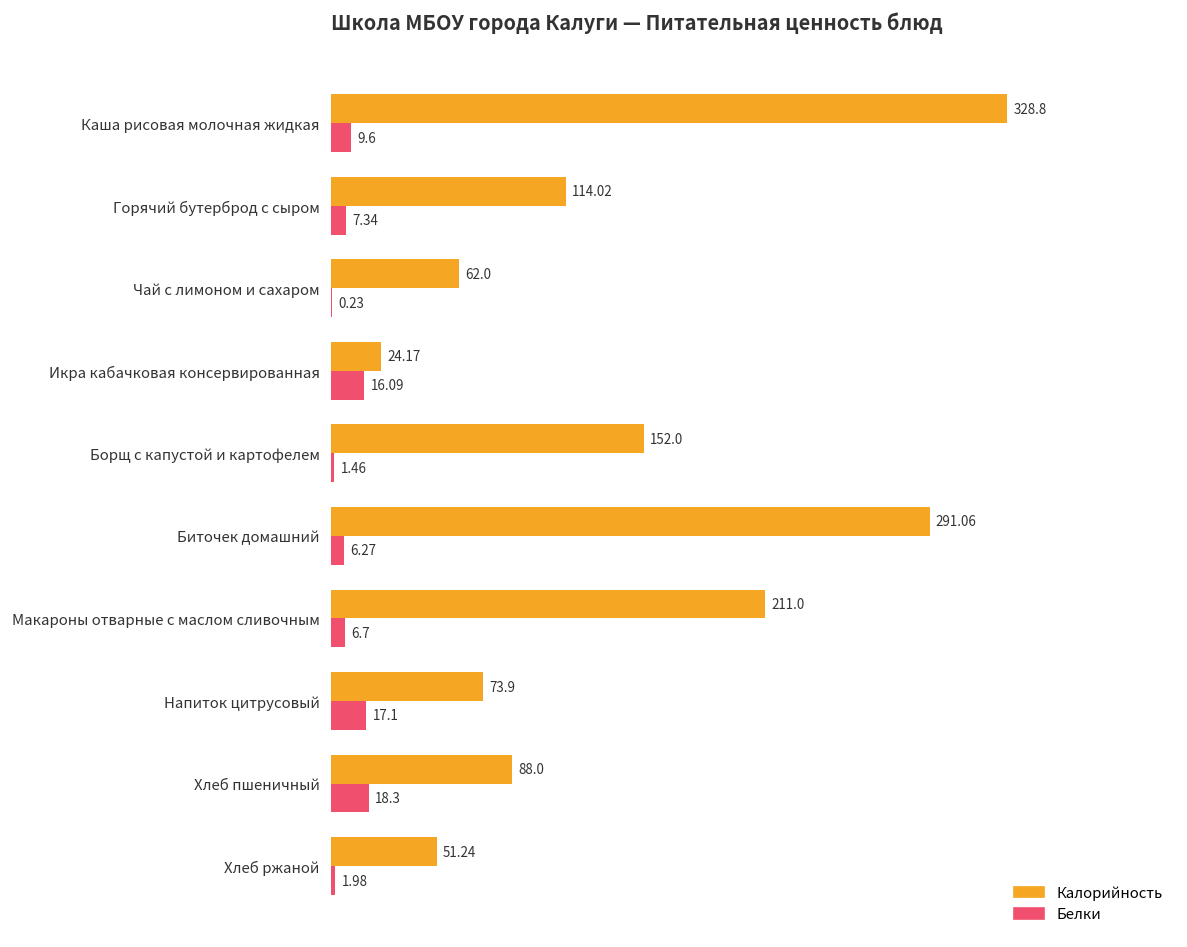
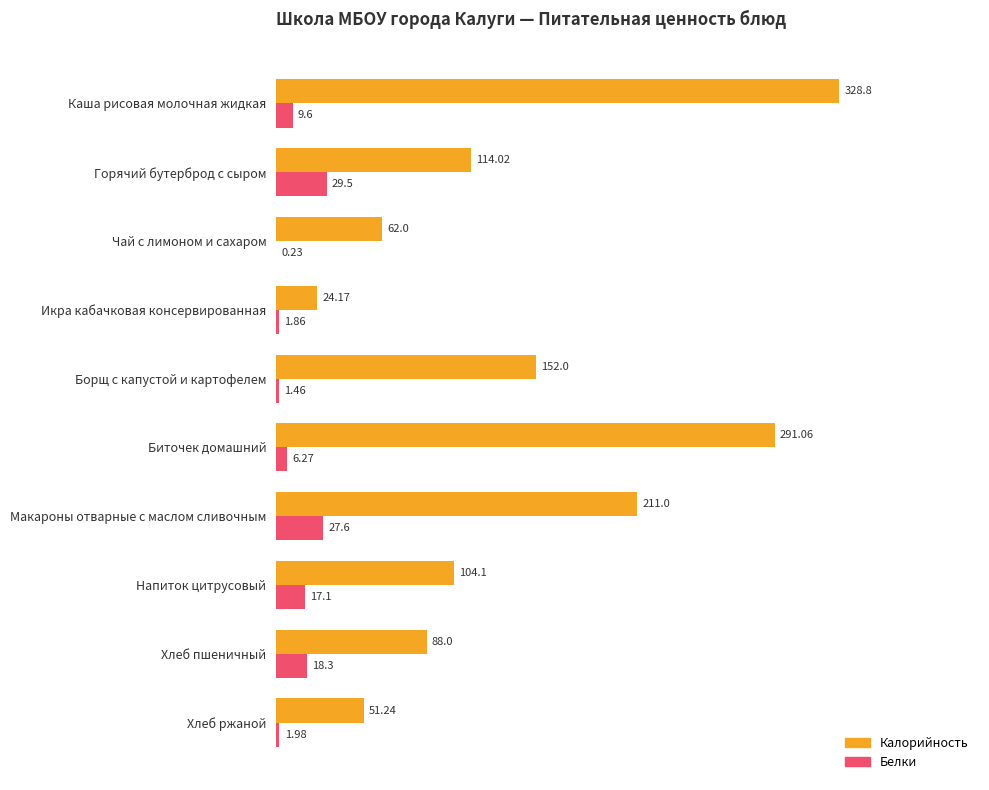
Белки, Горячий бутерброд с сыром: 7.34 -> 29.5
Белки, Икра кабачковая консервированная: 16.09 -> 1.86
Белки, Макароны отварные с маслом сливочным: 6.7 -> 27.6
Калорийность, Напиток цитрусовый: 73.9 -> 104.1
